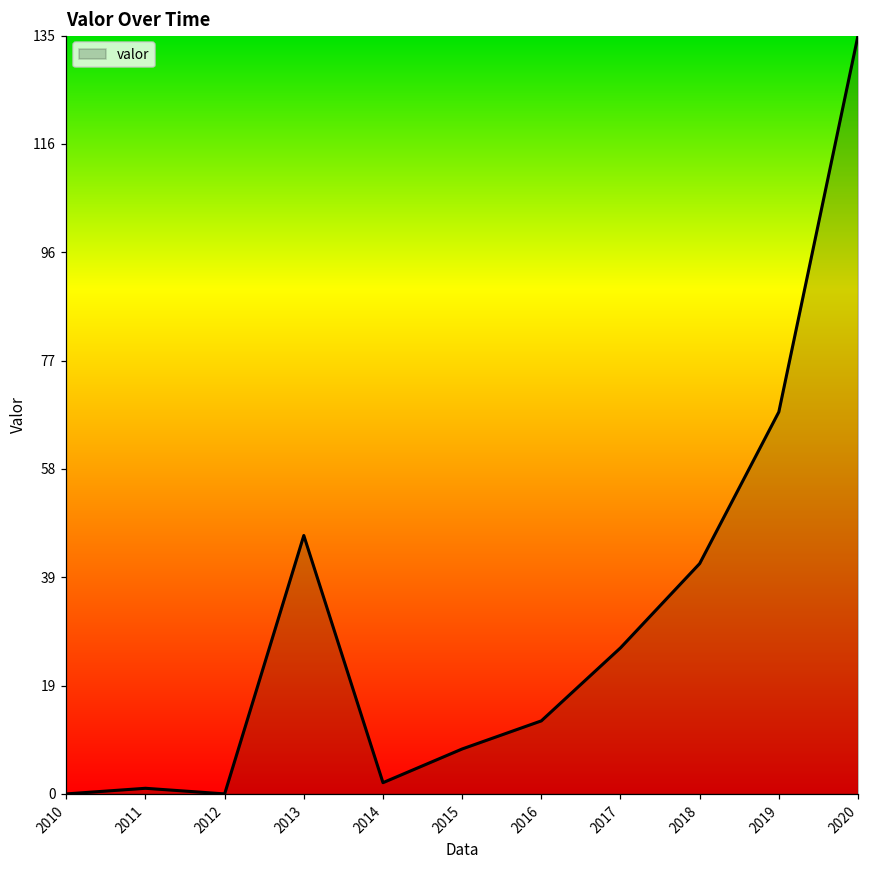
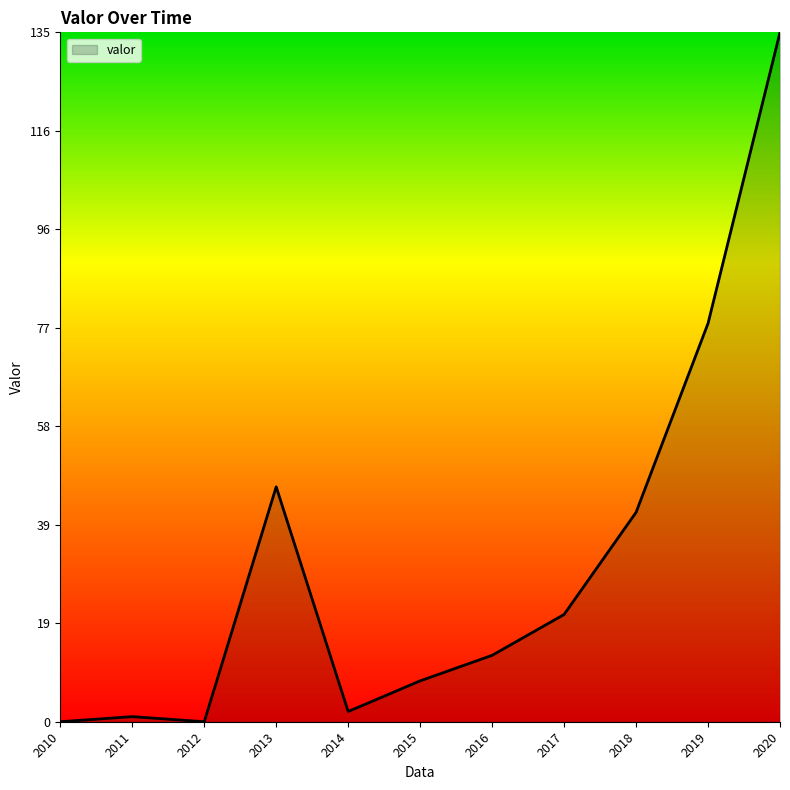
2017: 26 -> 21
2019: 68 -> 78
